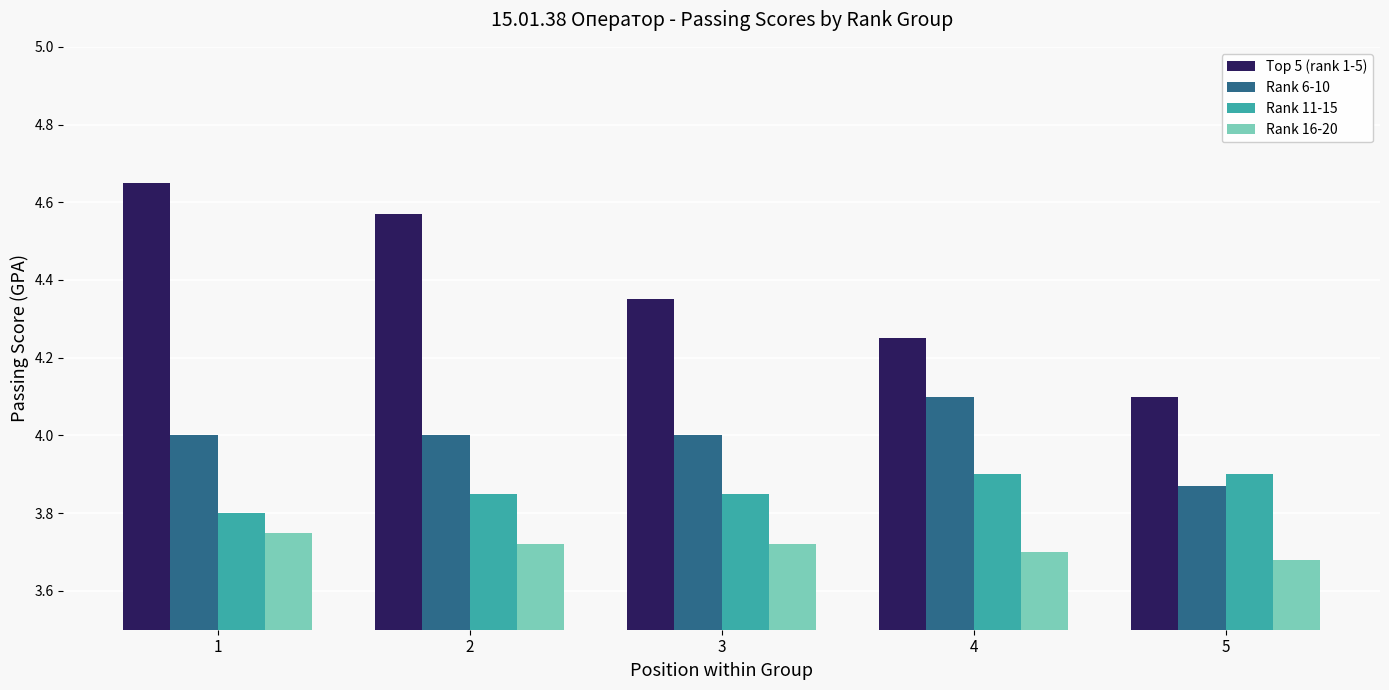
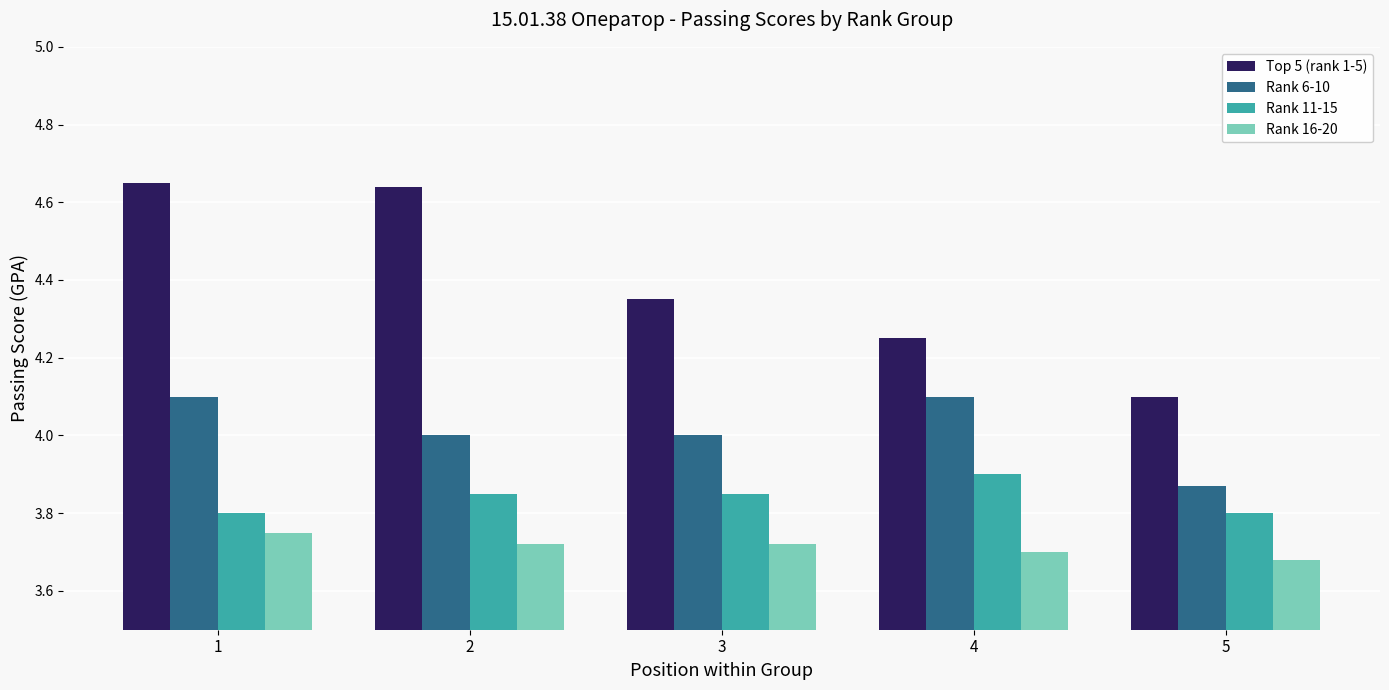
Rank 6-10, 1: 4.0 -> 4.1
Top 5 (rank 1-5), 2: 4.57 -> 4.64
Rank 11-15, 5: 3.9 -> 3.8
